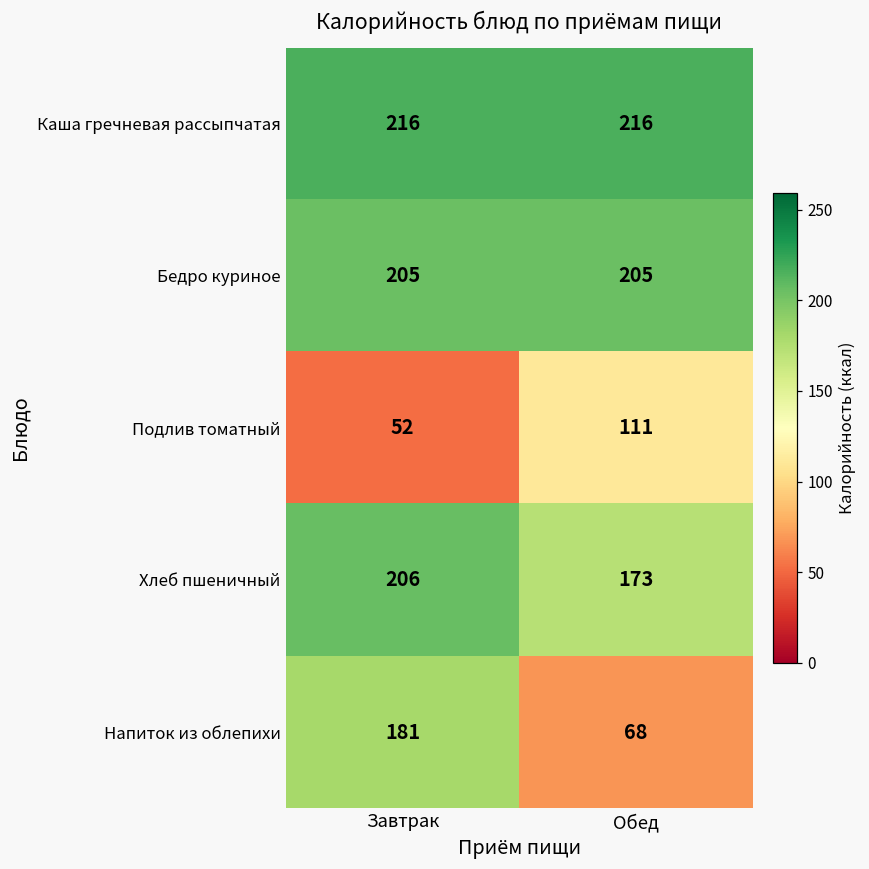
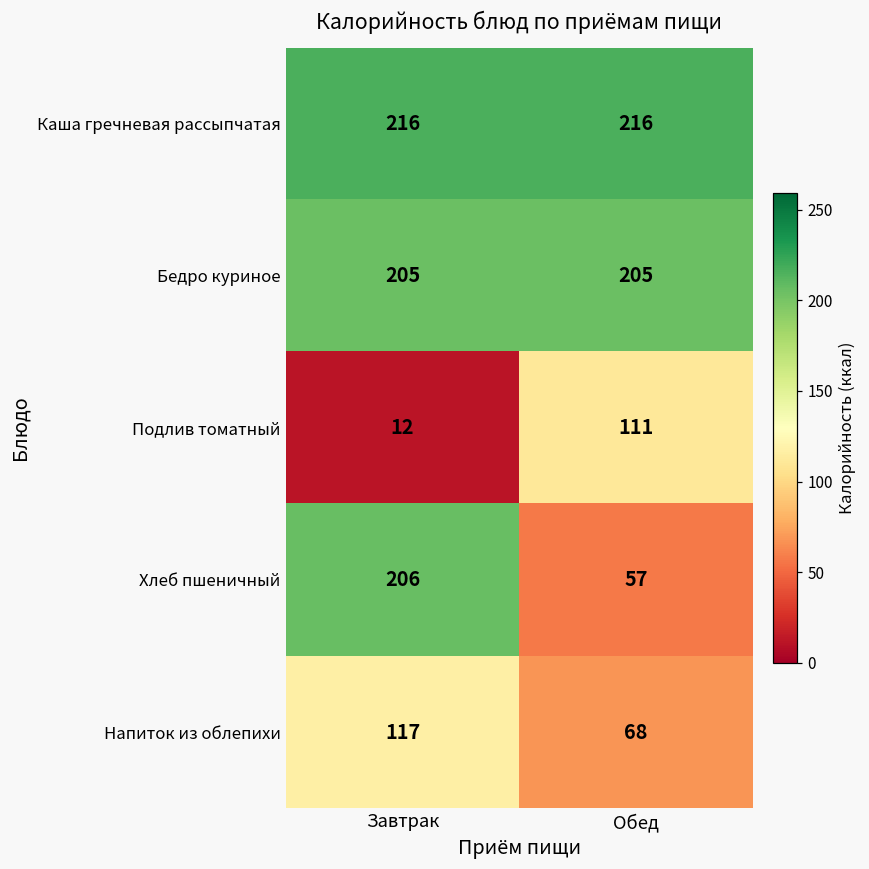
Подлив томатный, Завтрак: 52 -> 12
Хлеб пшеничный, Обед: 173 -> 57
Напиток из облепихи, Завтрак: 181 -> 117
